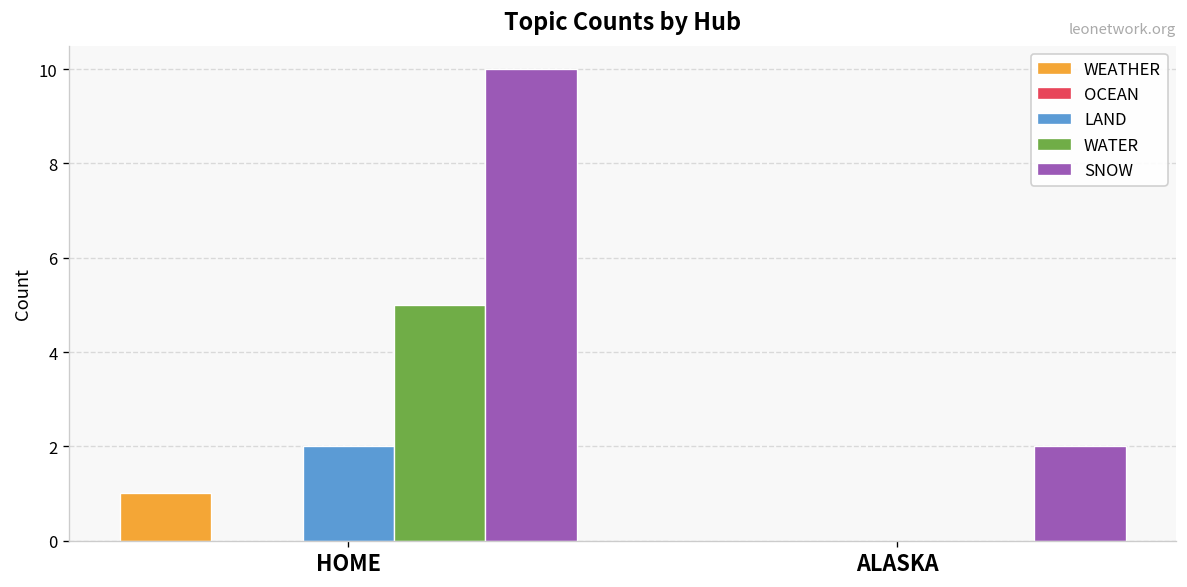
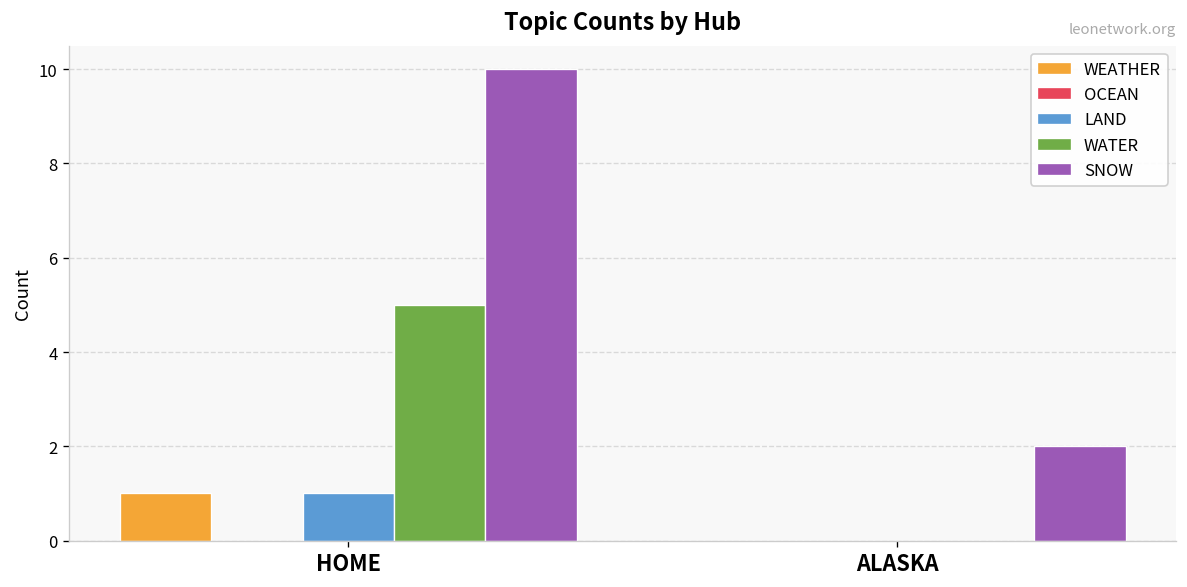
LAND, HOME: 2 -> 1
